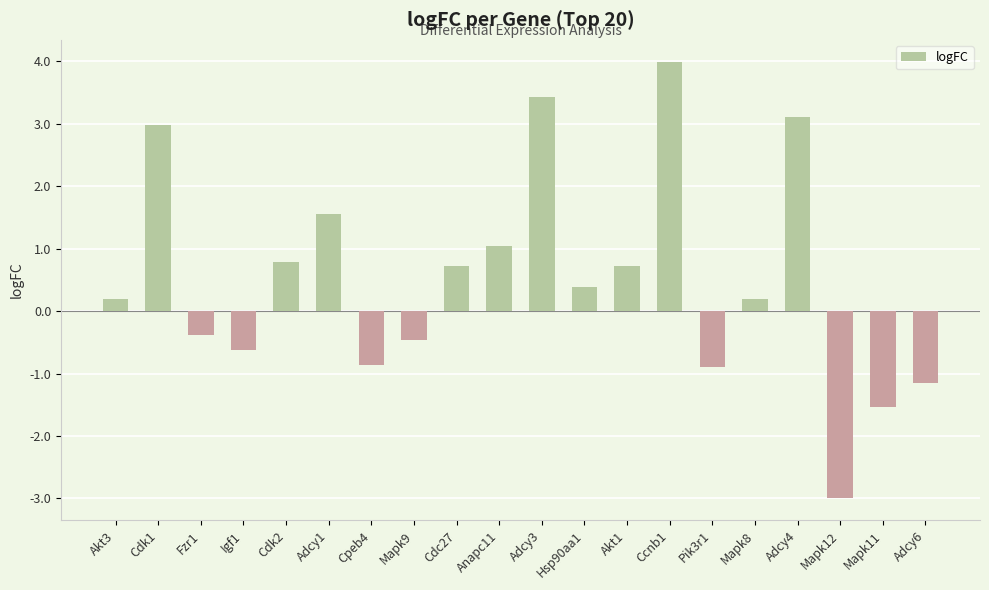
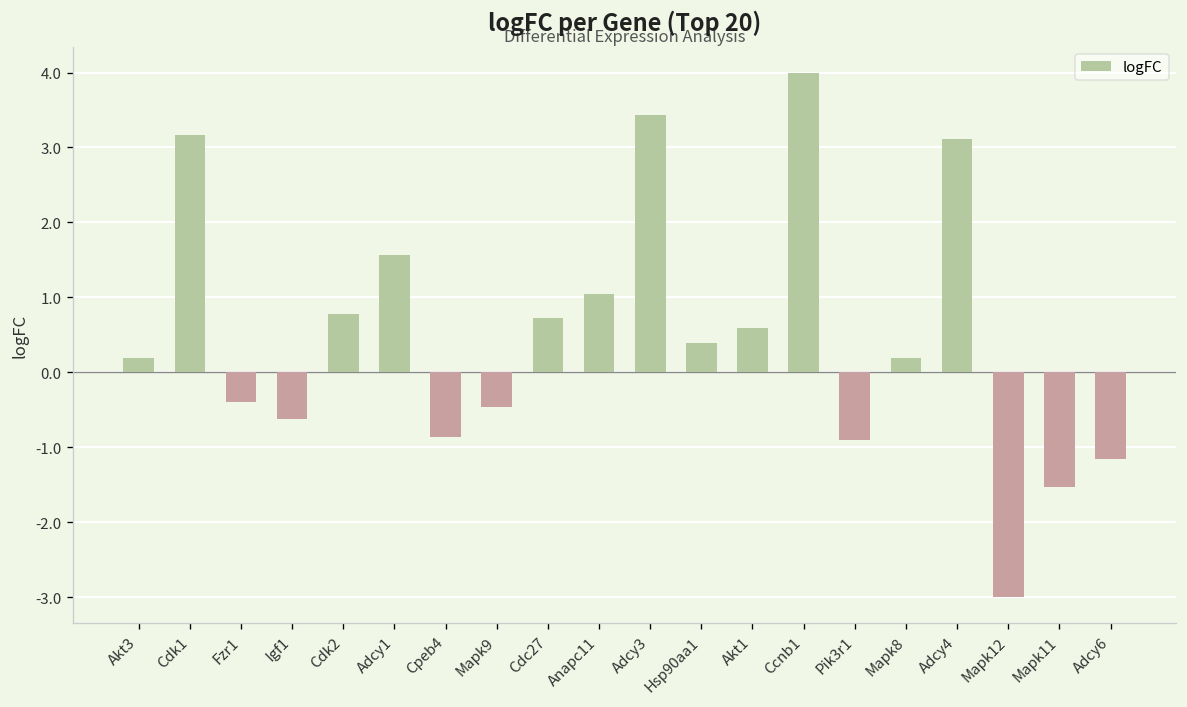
Cdk1: 3.0 -> 3.2
Akt1: 0.7 -> 0.6
